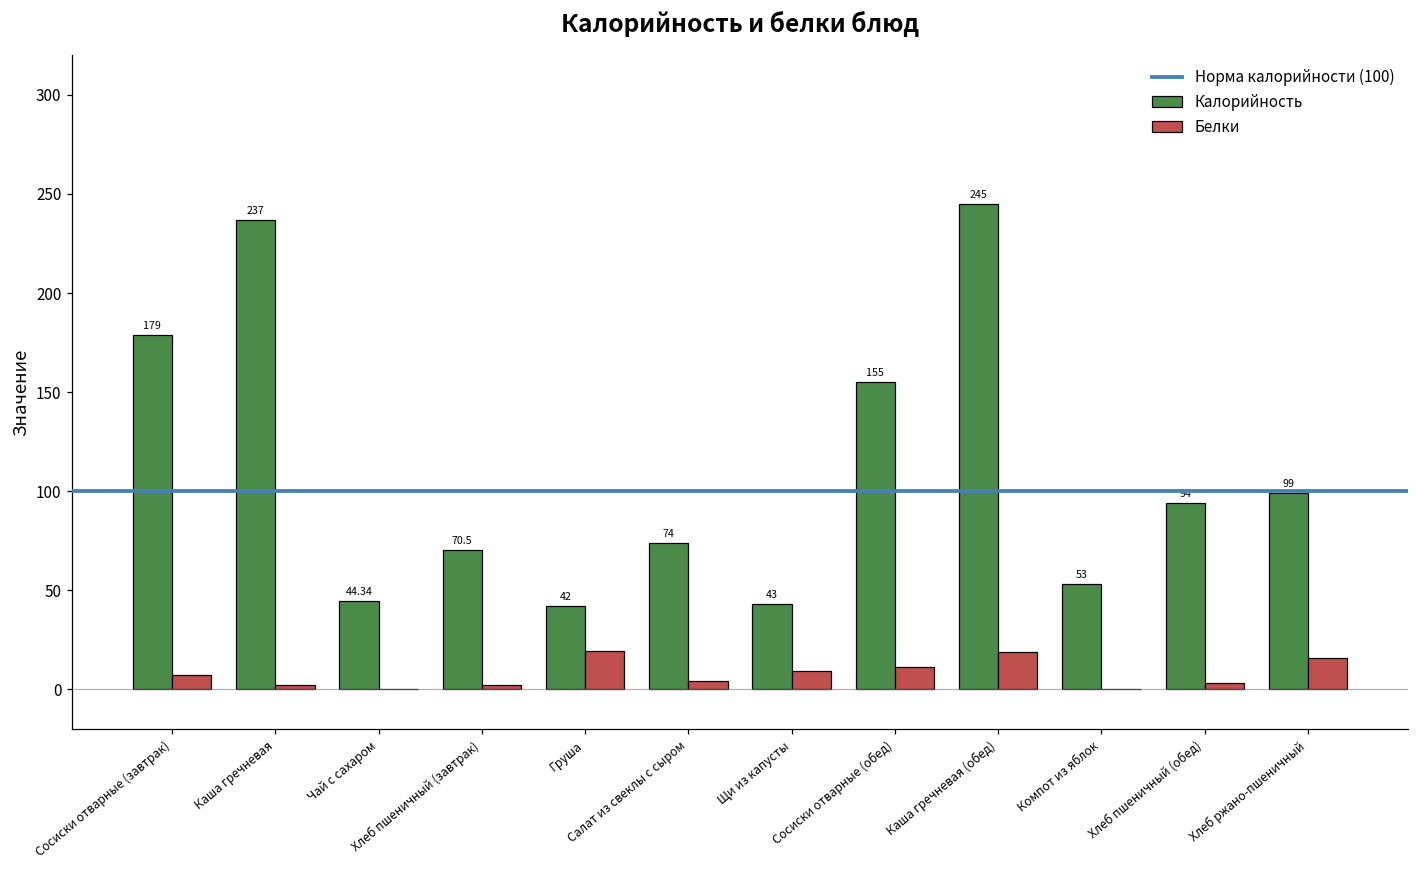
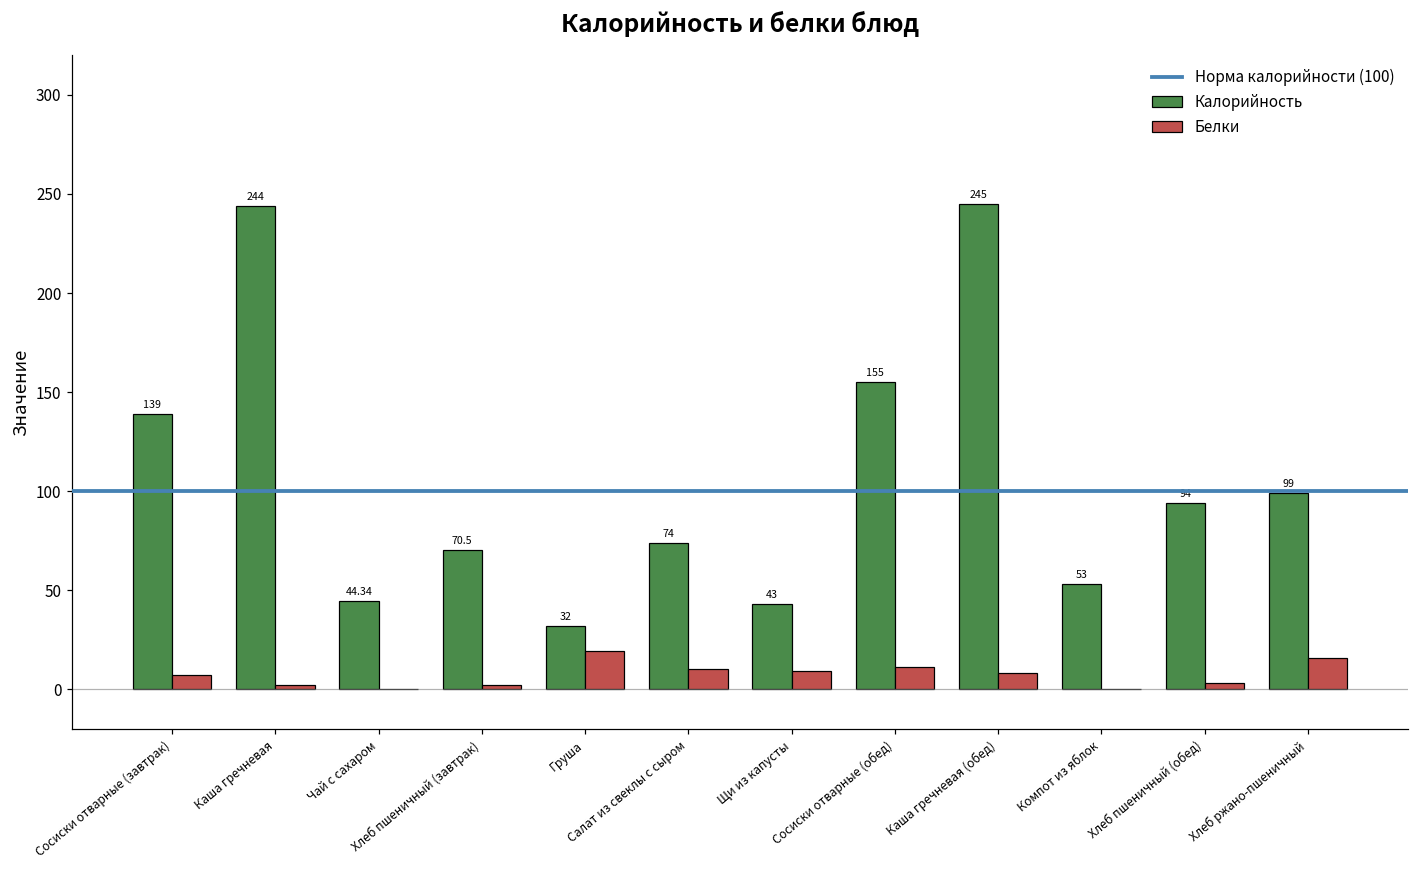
Калорийность, Сосиски отварные (завтрак): 179 -> 139
Калорийность, Каша гречневая: 237 -> 244
Калорийность, Груша: 42 -> 32
Белки, Салат из свеклы с сыром: 4 -> 10
Белки, Каша гречневая (обед): 19 -> 8
